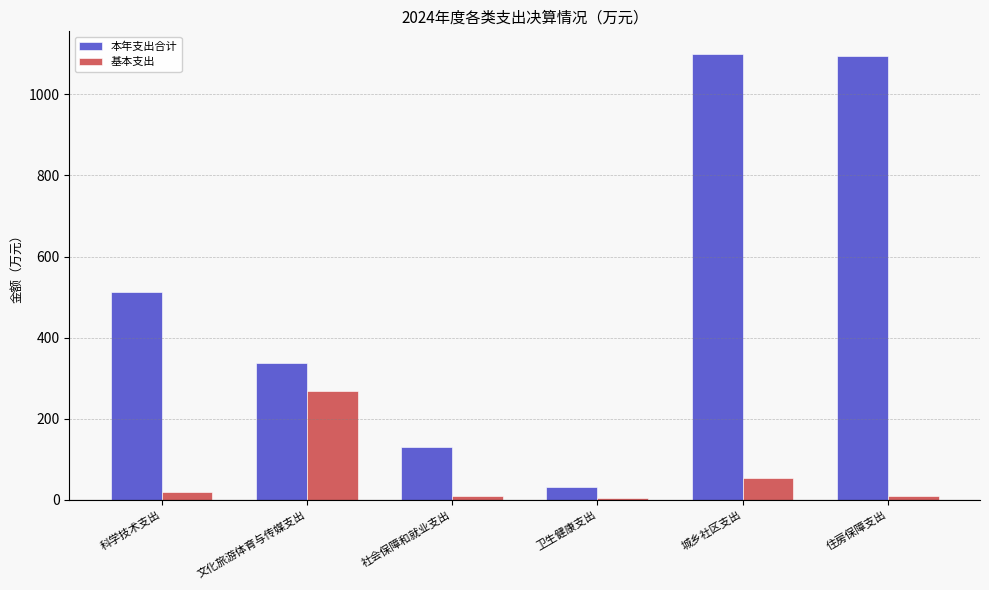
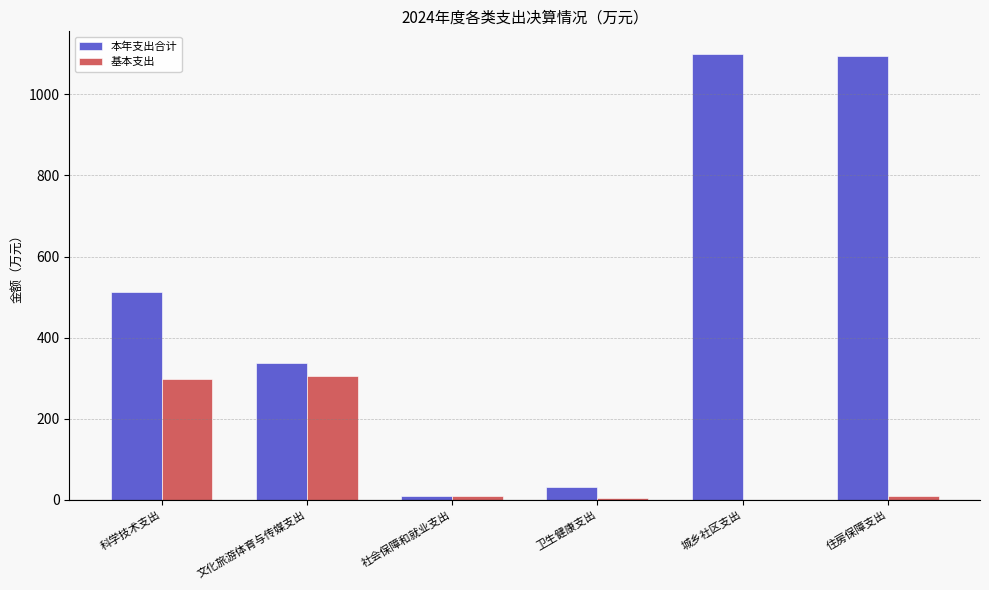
基本支出, 科学技术支出: 20 -> 300
基本支出, 文化旅游体育与传媒支出: 270 -> 310
本年支出合计, 社会保障和就业支出: 130 -> 10
基本支出, 城乡社区支出: 50 -> 0
